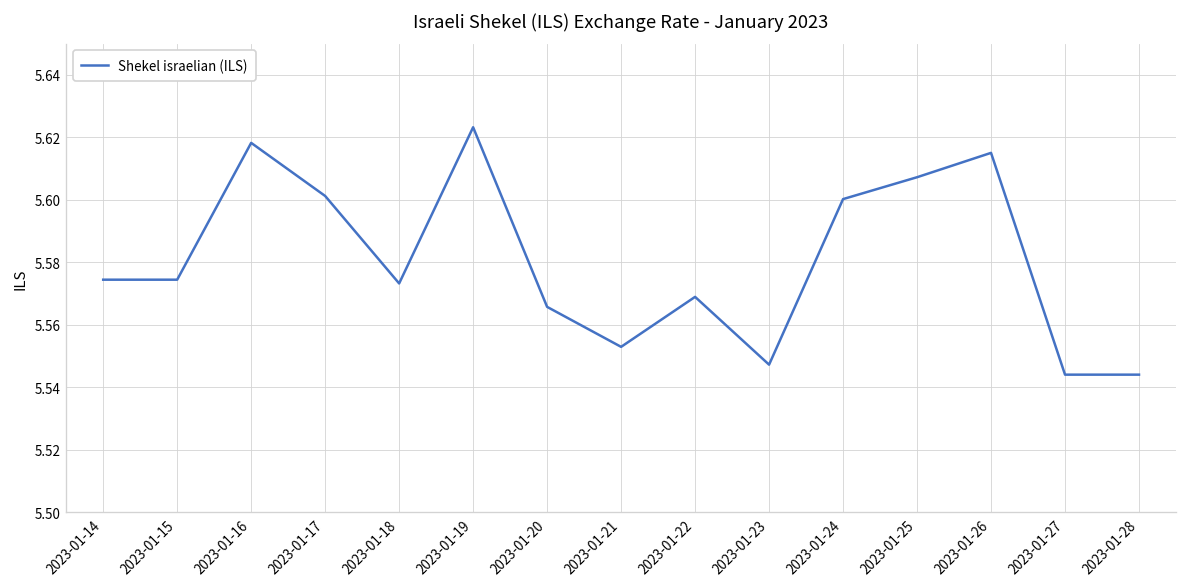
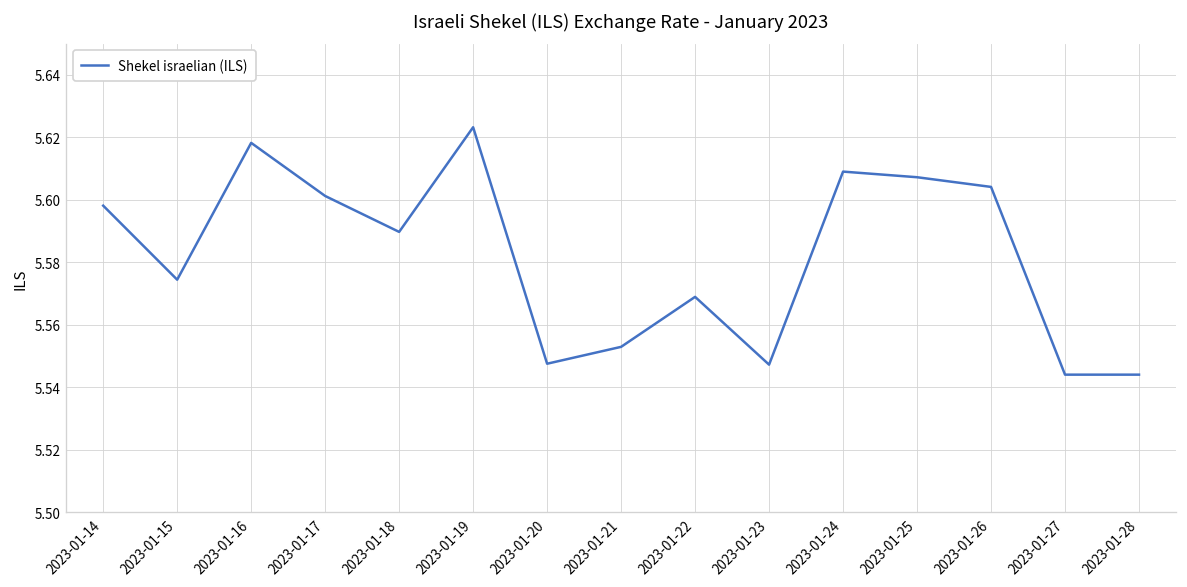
2023-01-14: 5.574 -> 5.598
2023-01-18: 5.573 -> 5.590
2023-01-20: 5.566 -> 5.548
2023-01-24: 5.600 -> 5.609
2023-01-26: 5.615 -> 5.604
